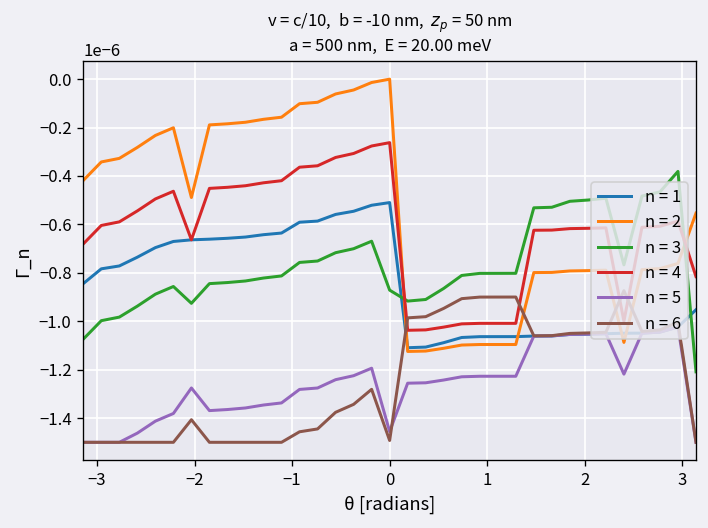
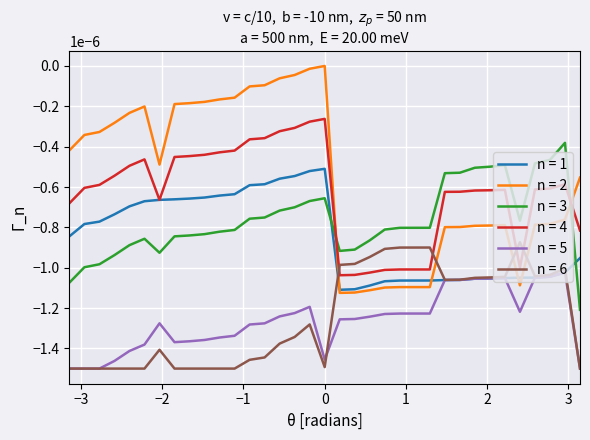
n = 3, 0: -0.00000087 -> -0.00000066
